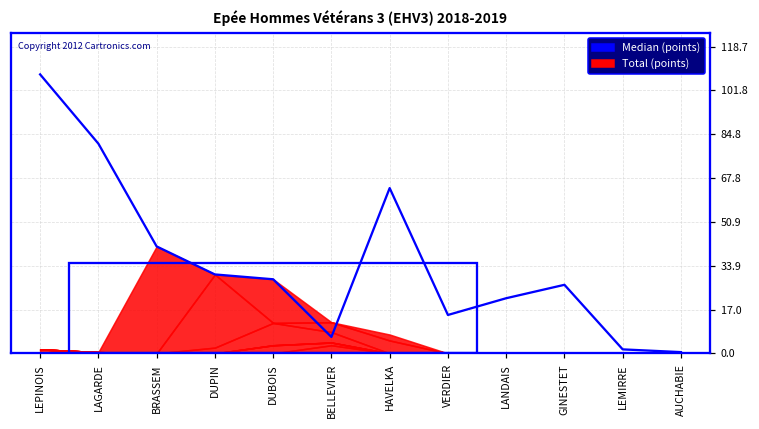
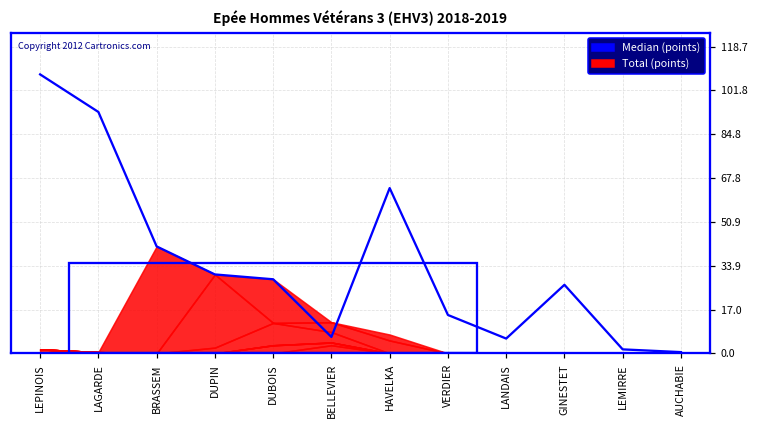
Median (points), LAGARDE: 81 -> 93
Median (points), LANDAIS: 21 -> 6
